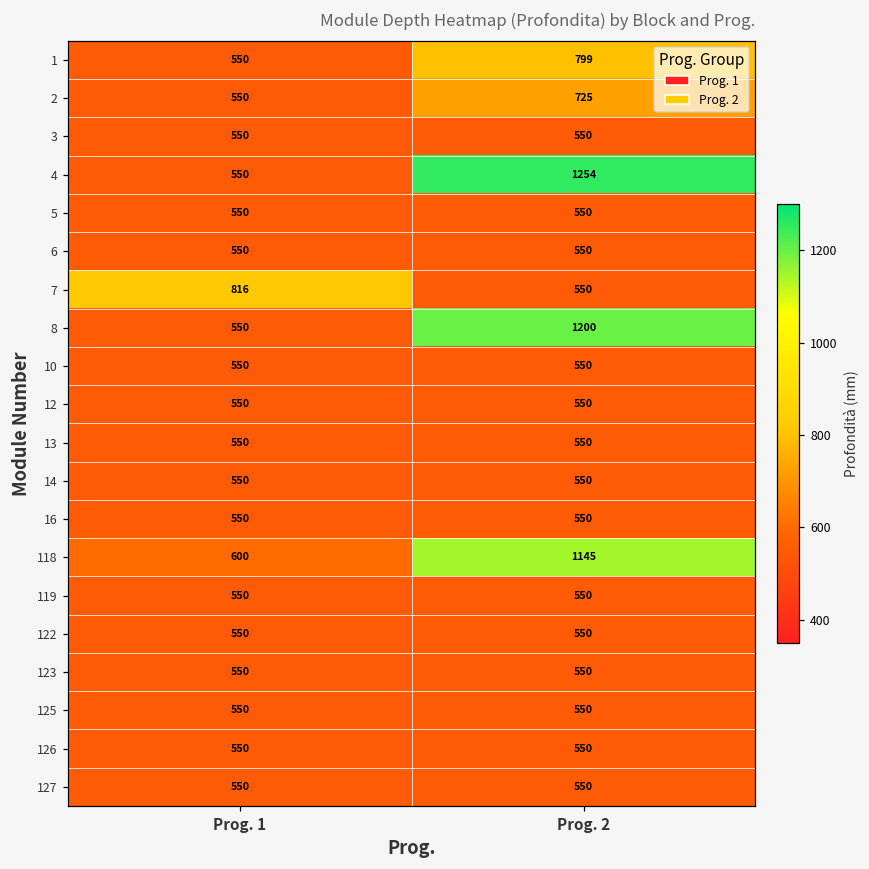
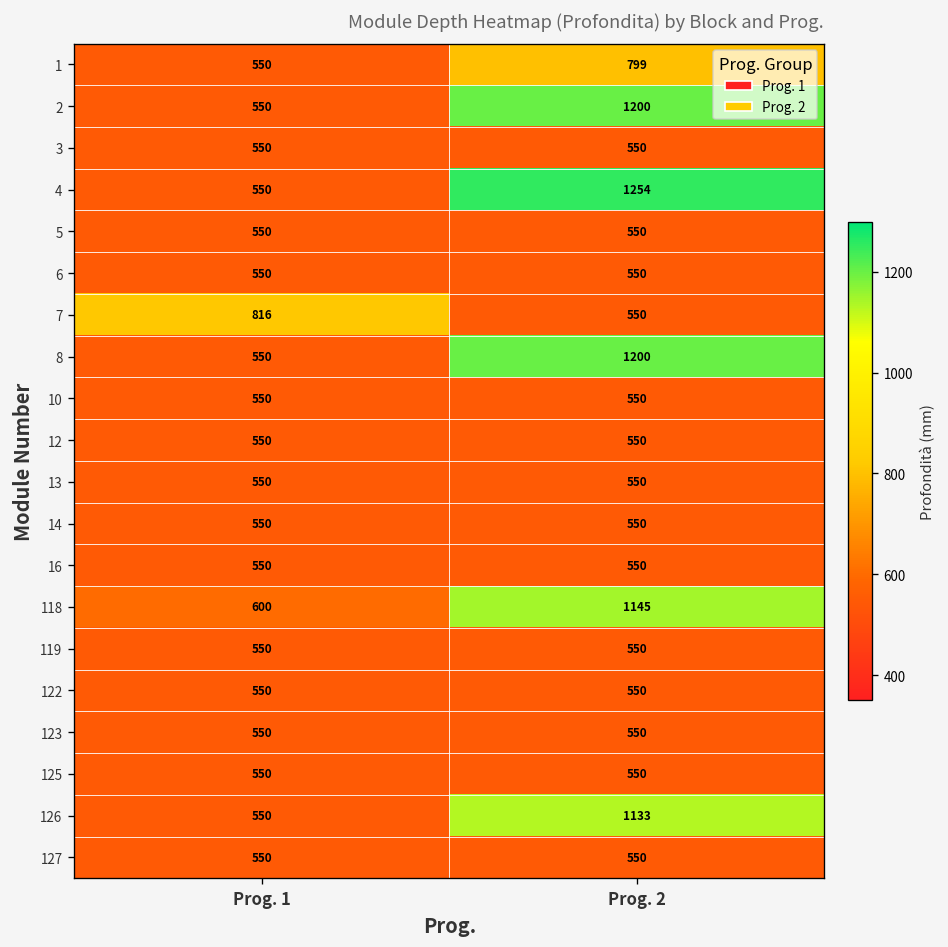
2, Prog. 2: 725 -> 1200
126, Prog. 2: 550 -> 1133
